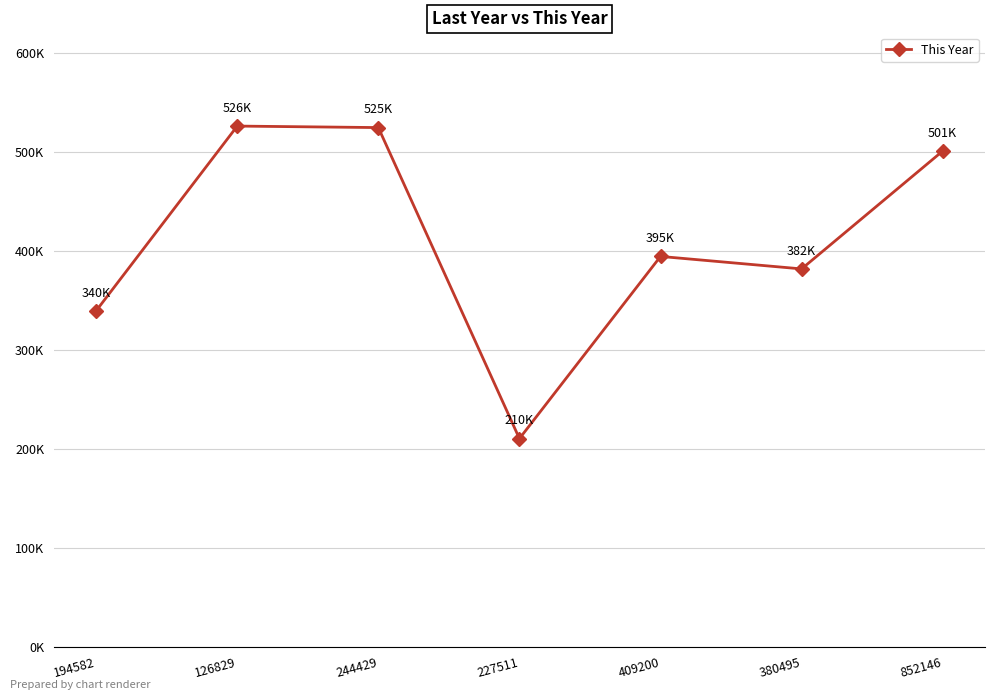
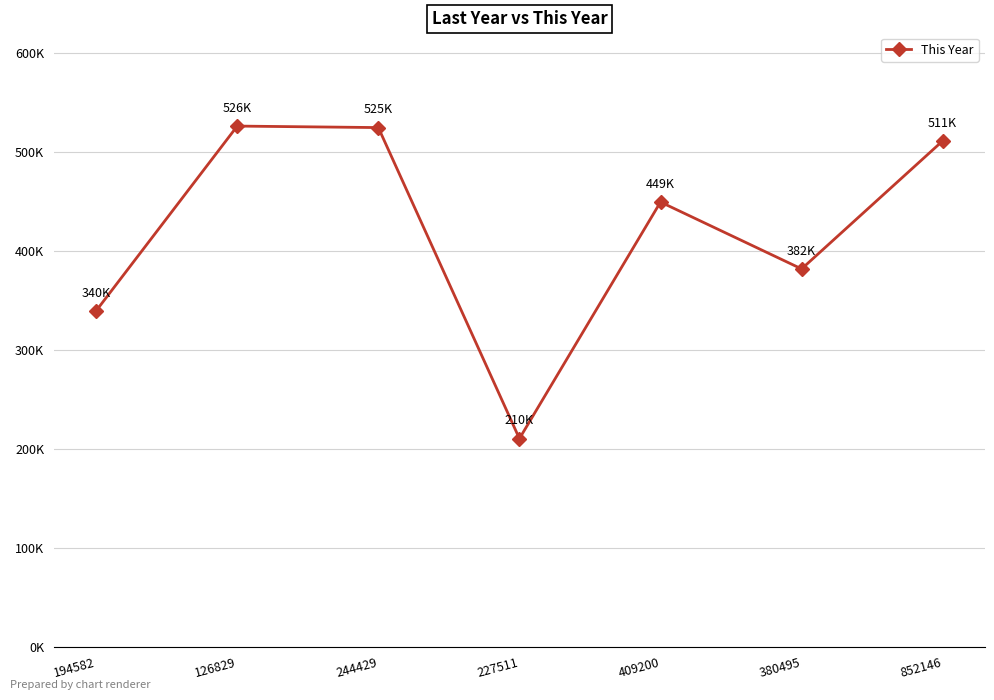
409200: 395K -> 449K
852146: 501K -> 511K
